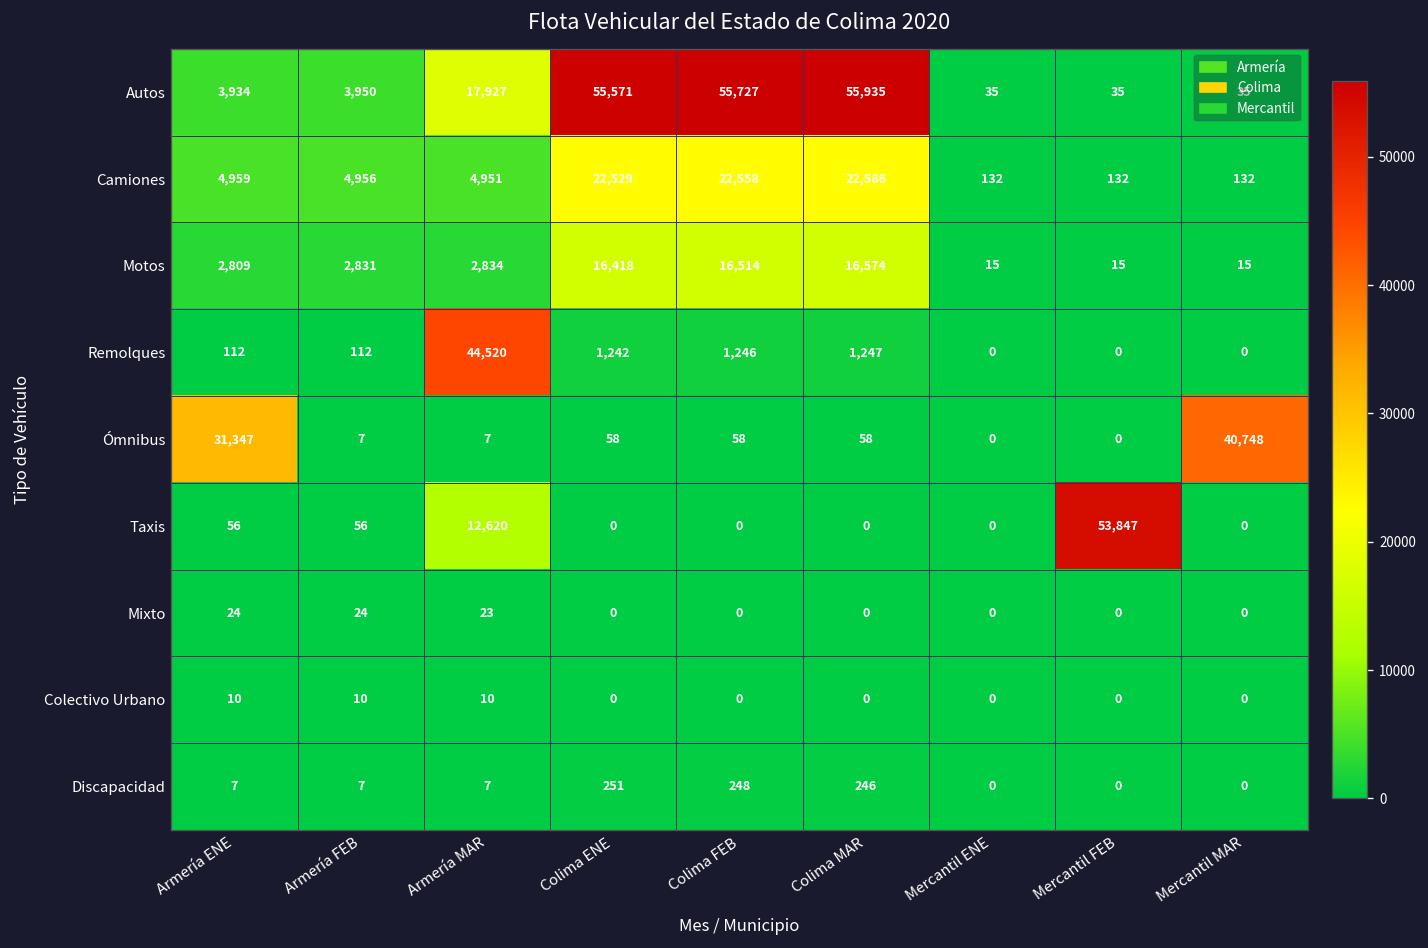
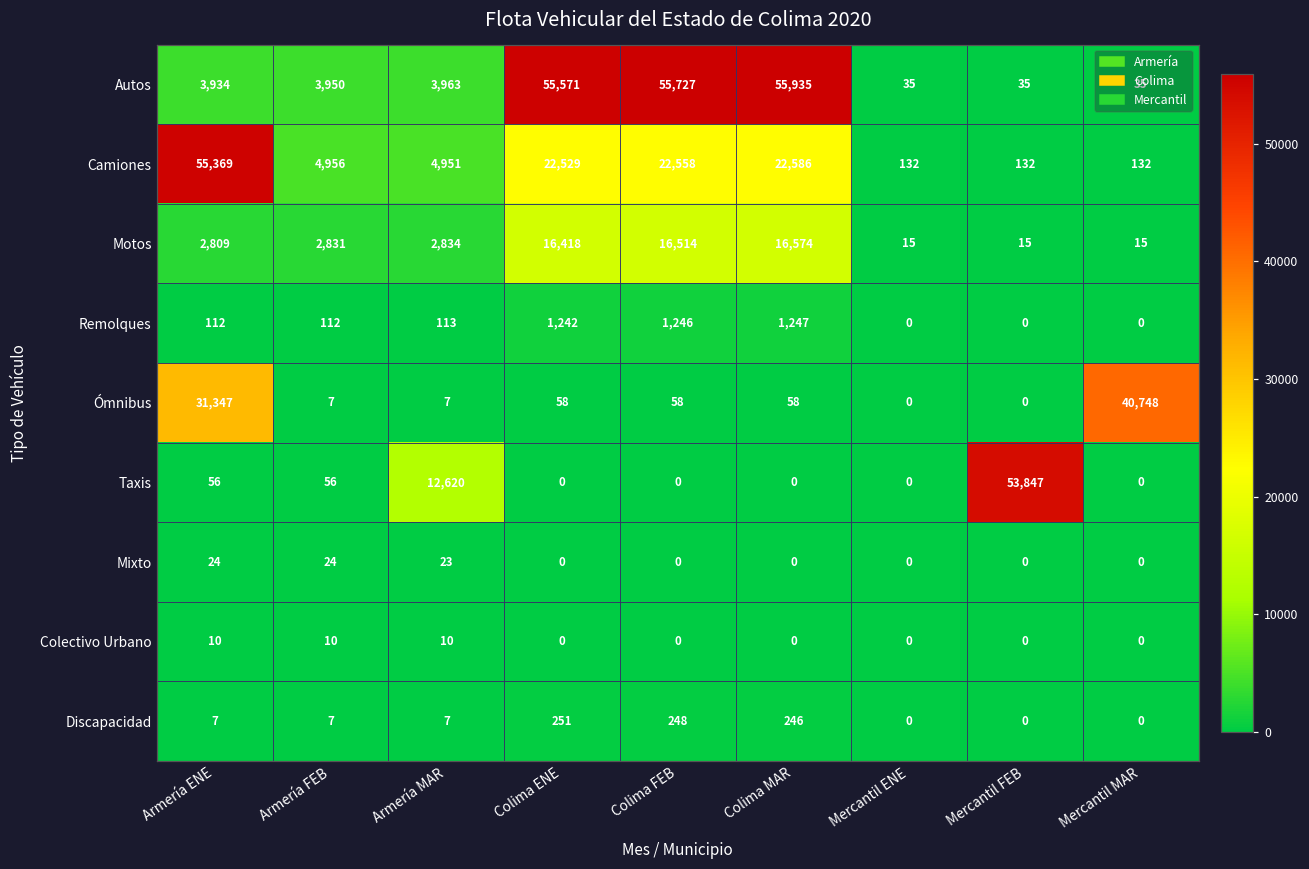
Autos, Armería MAR: 17,927 -> 3,963
Camiones, Armería ENE: 4,959 -> 55,369
Remolques, Armería MAR: 44,520 -> 113
